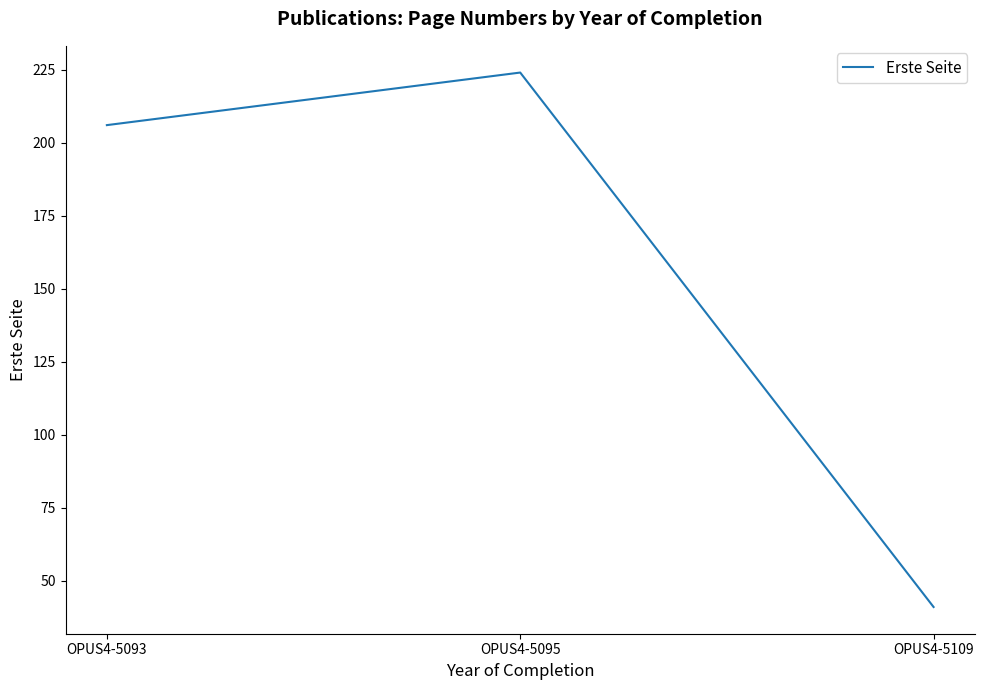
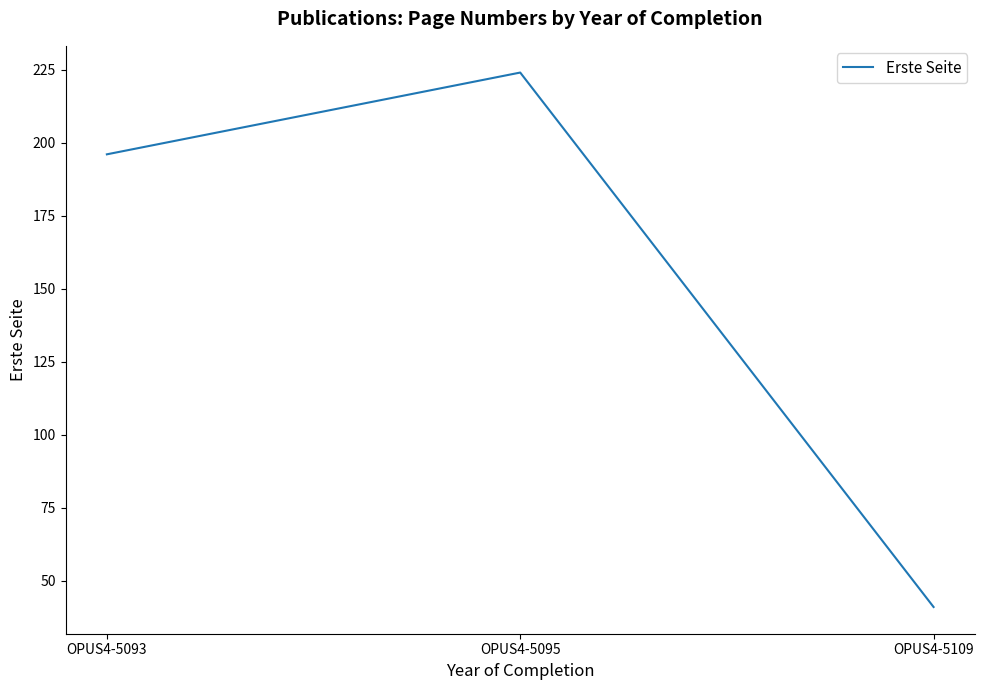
OPUS4-5093: 206 -> 196
